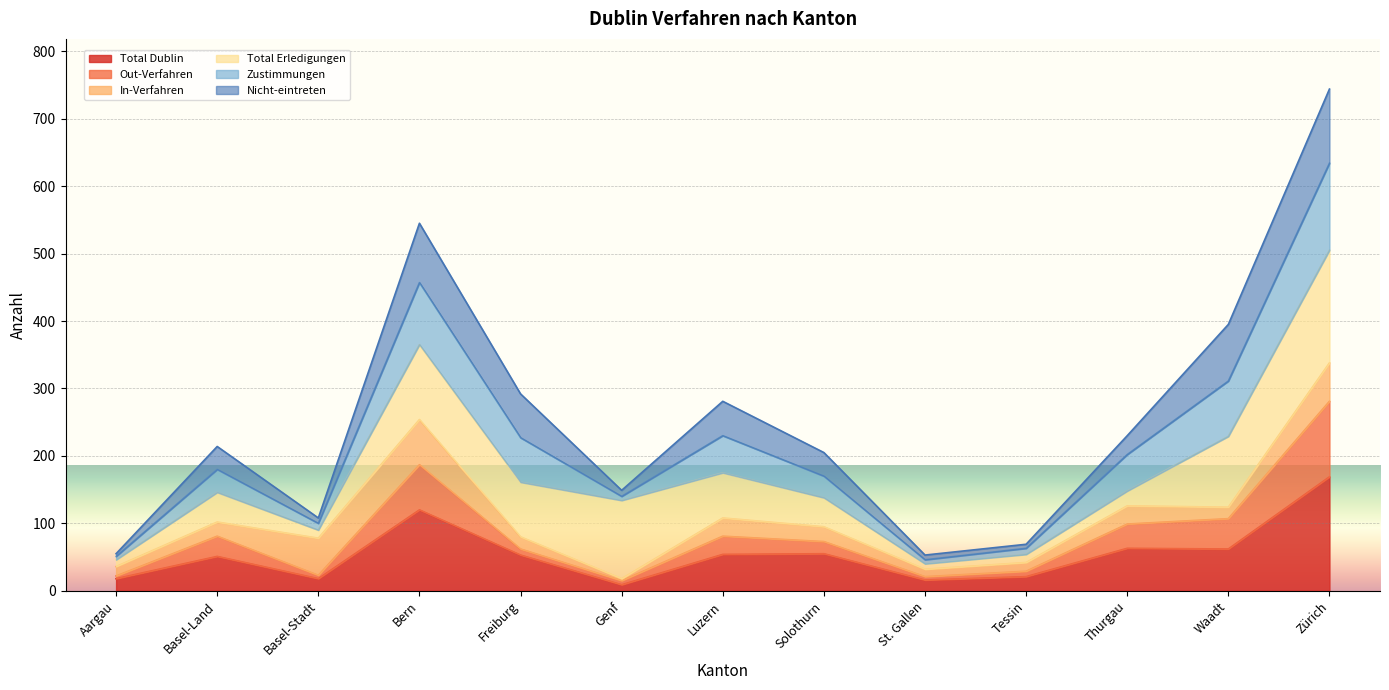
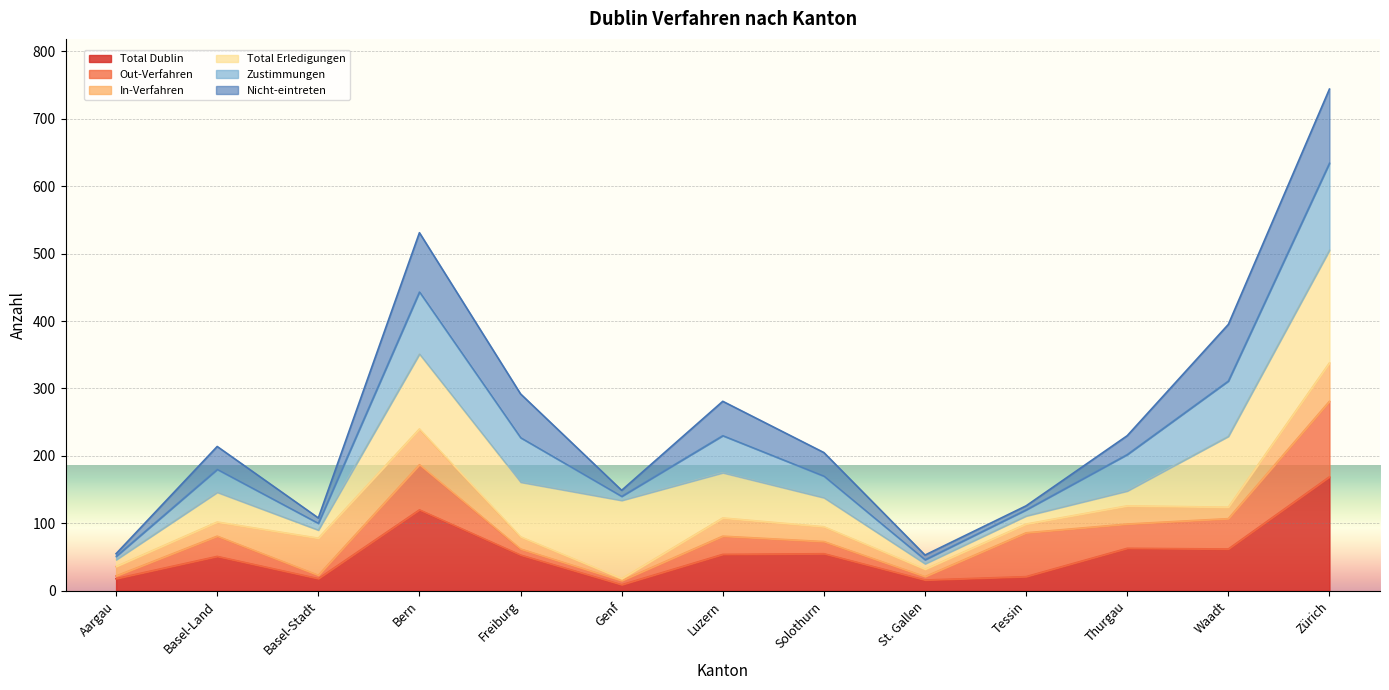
In-Verfahren, Bern: 70 -> 50
Out-Verfahren, Tessin: 10 -> 70
